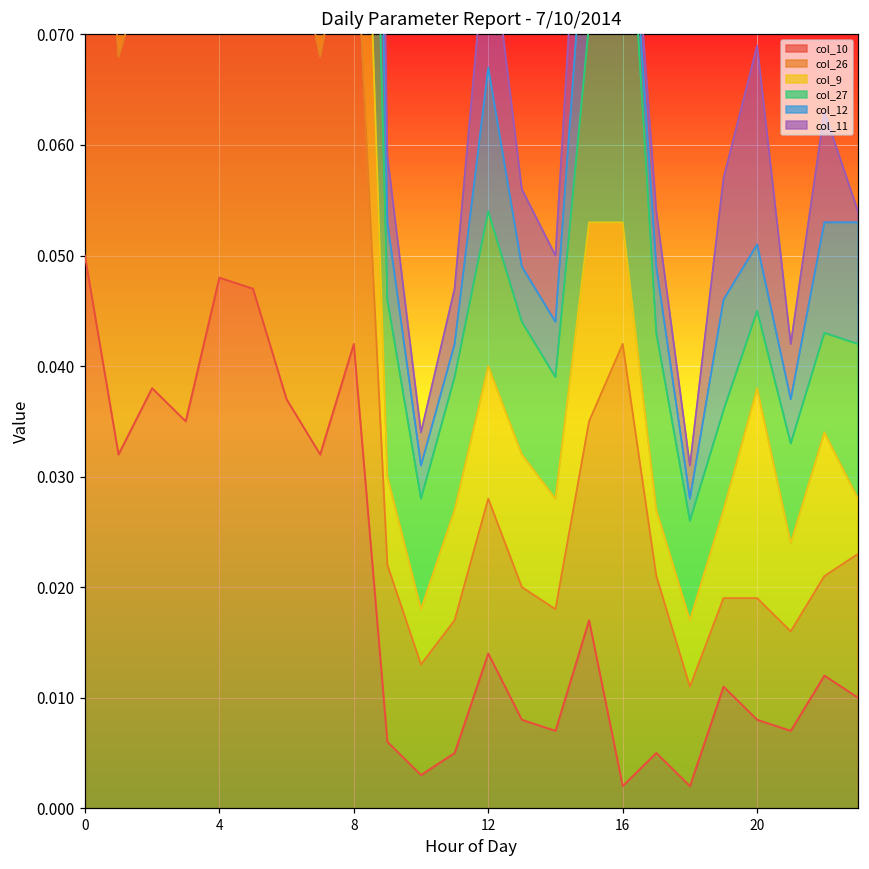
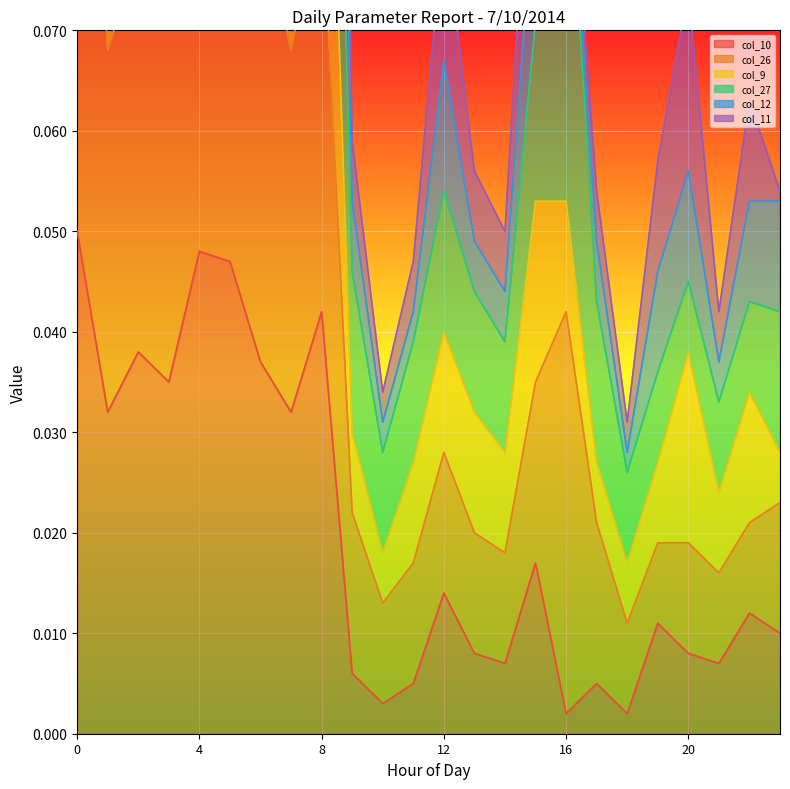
col_12, 20: 0.006 -> 0.011
